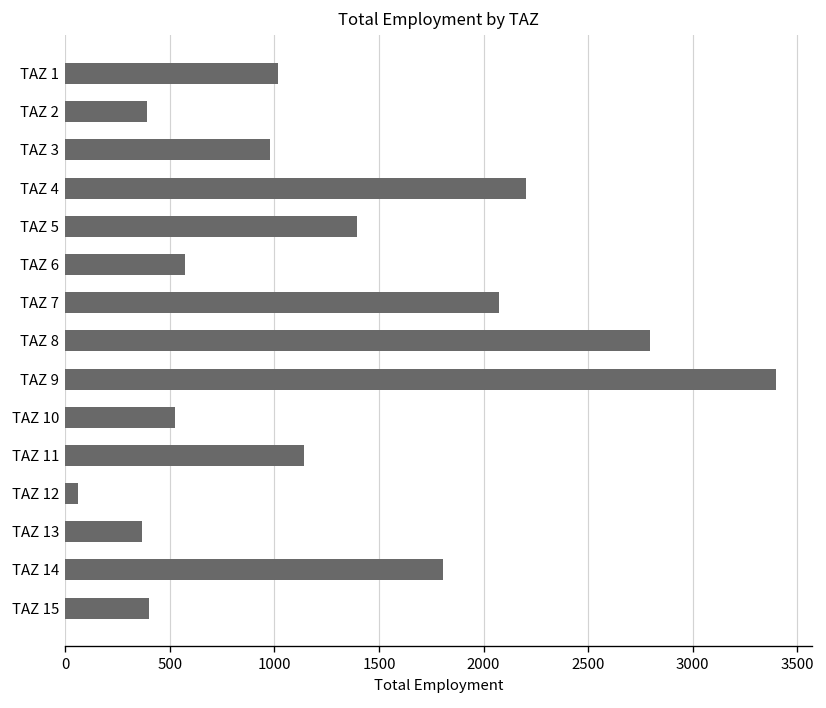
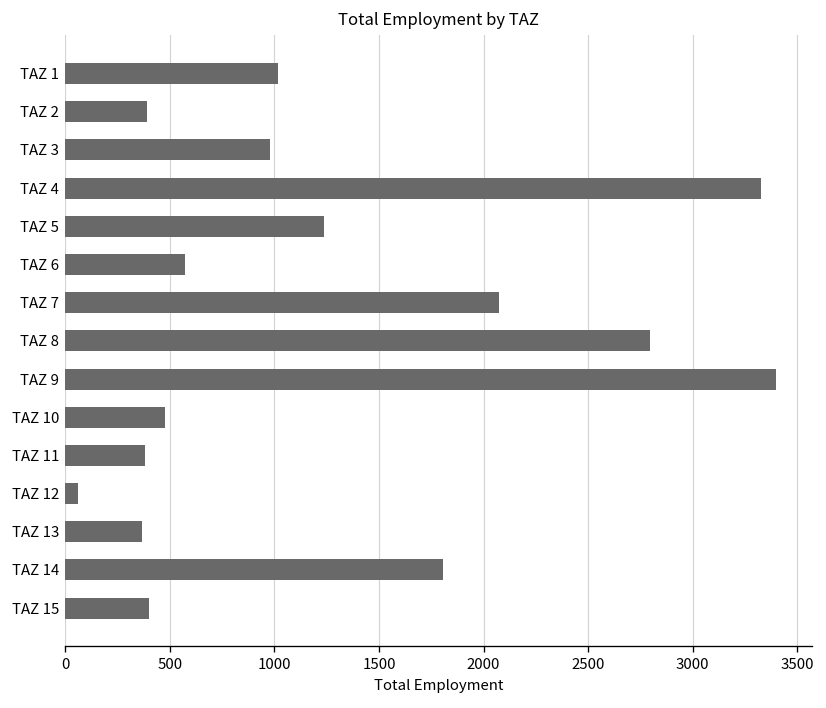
TAZ 4: 2200 -> 3330
TAZ 5: 1390 -> 1240
TAZ 10: 520 -> 480
TAZ 11: 1140 -> 380
